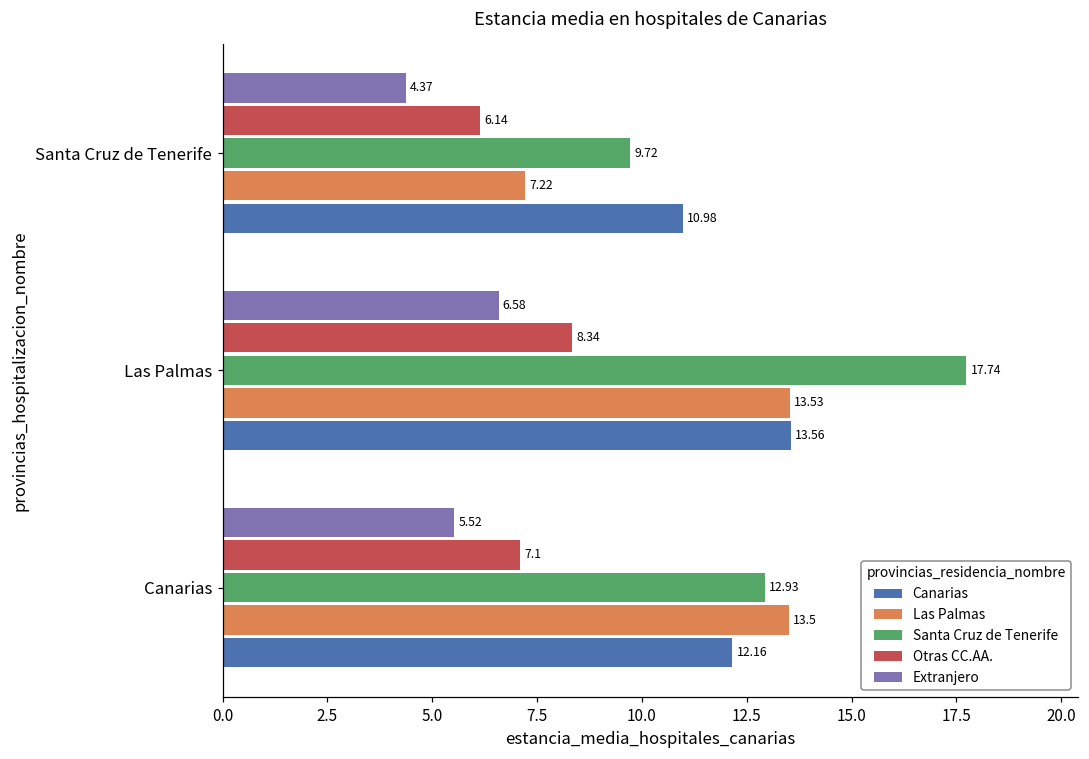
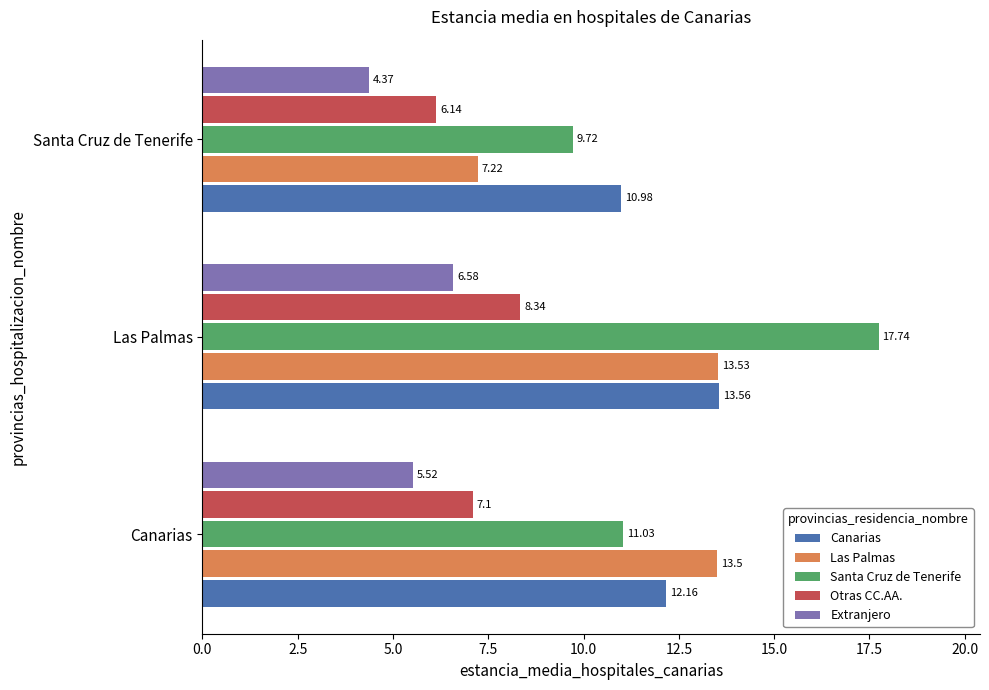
Santa Cruz de Tenerife, Canarias: 12.93 -> 11.03
